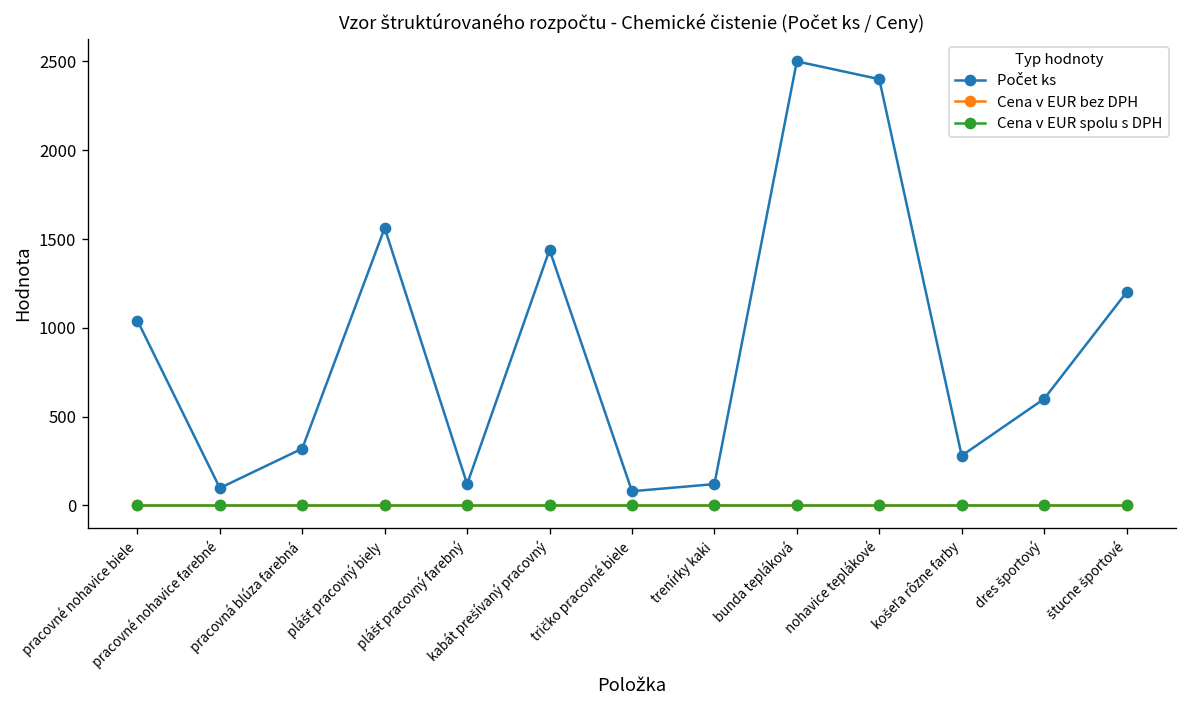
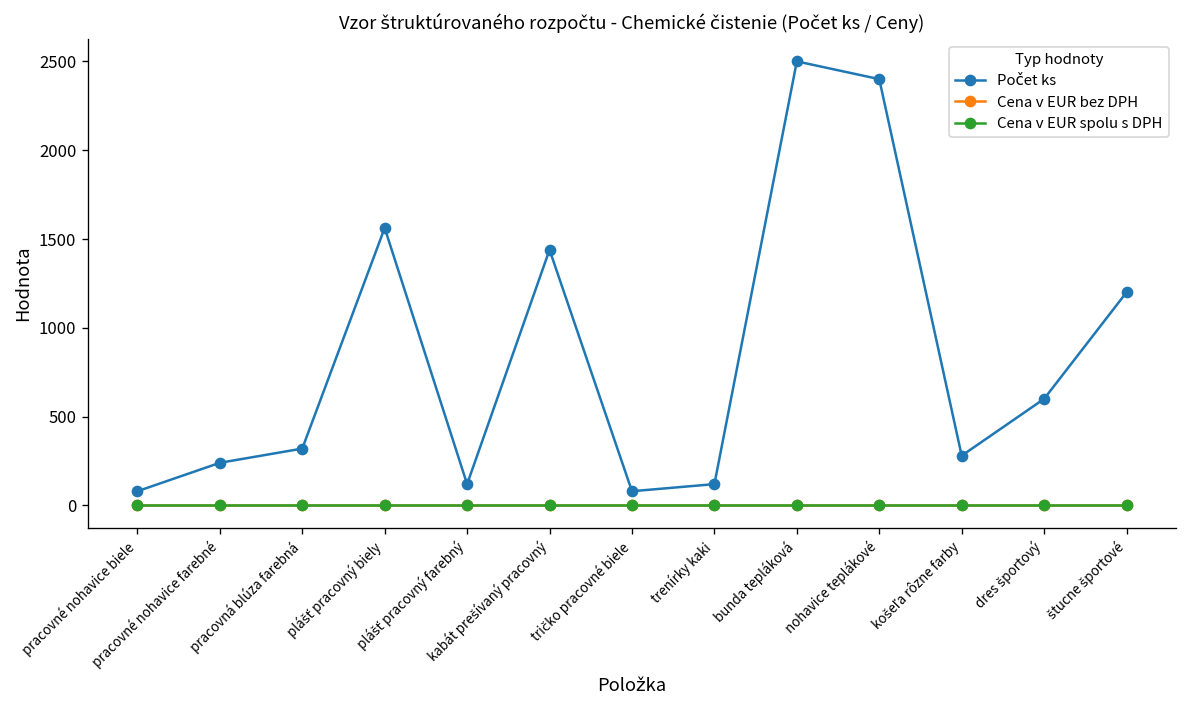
Počet ks, pracovné nohavice biele: 1040 -> 80
Počet ks, pracovné nohavice farebné: 100 -> 240
